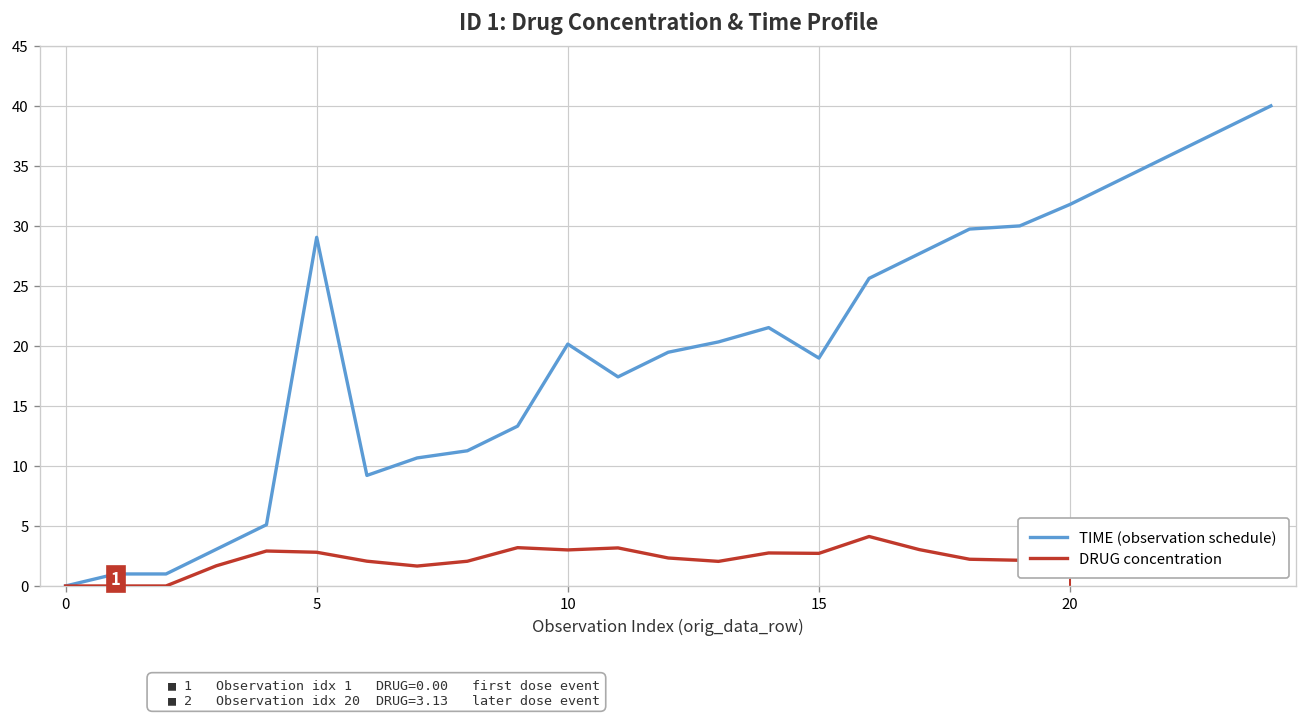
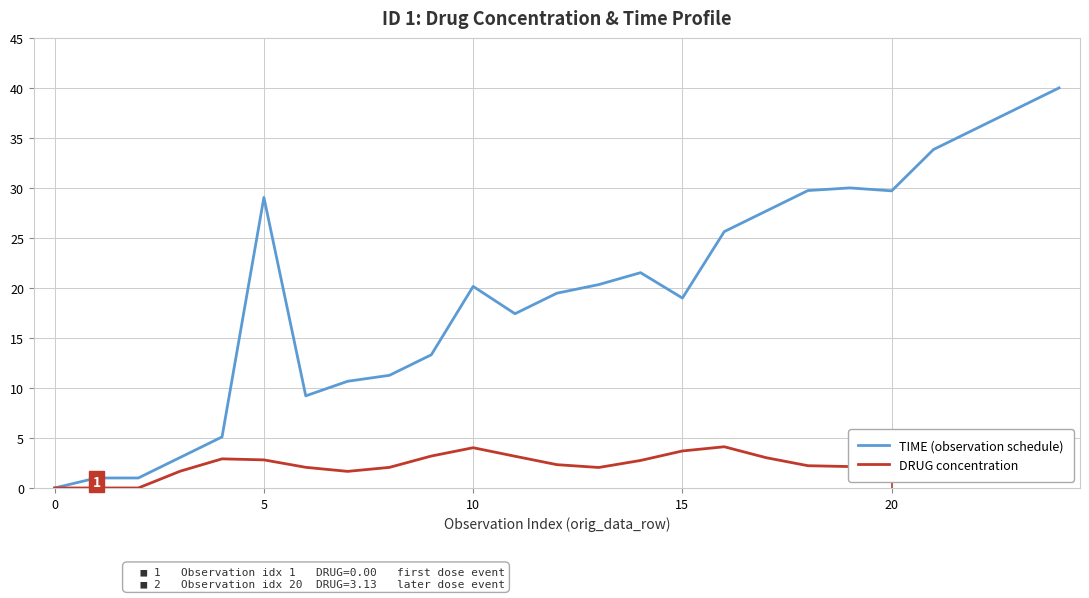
DRUG concentration, 10: 3.0 -> 4.0
DRUG concentration, 15: 2.7 -> 3.7
TIME (observation schedule), 20: 31.8 -> 29.7
